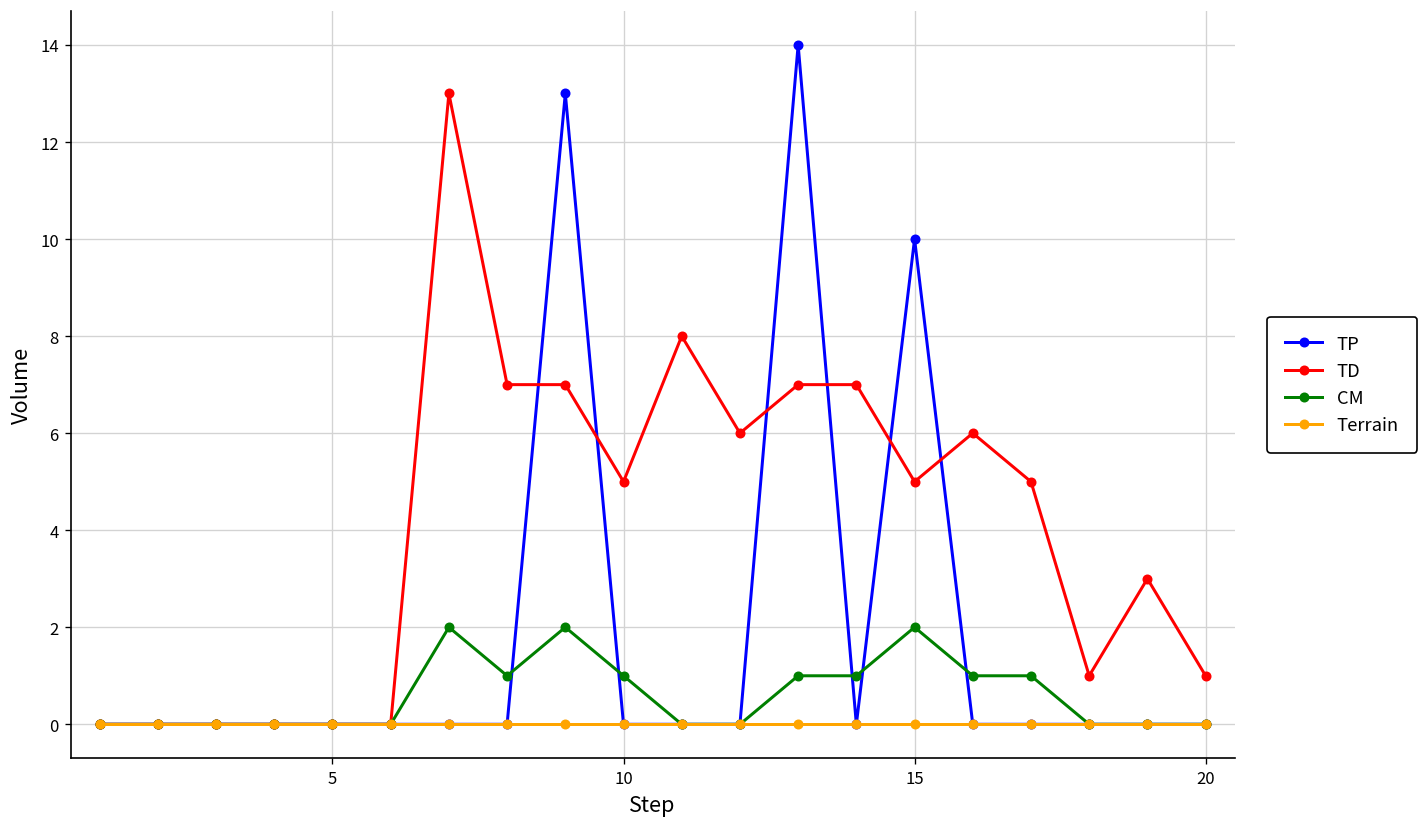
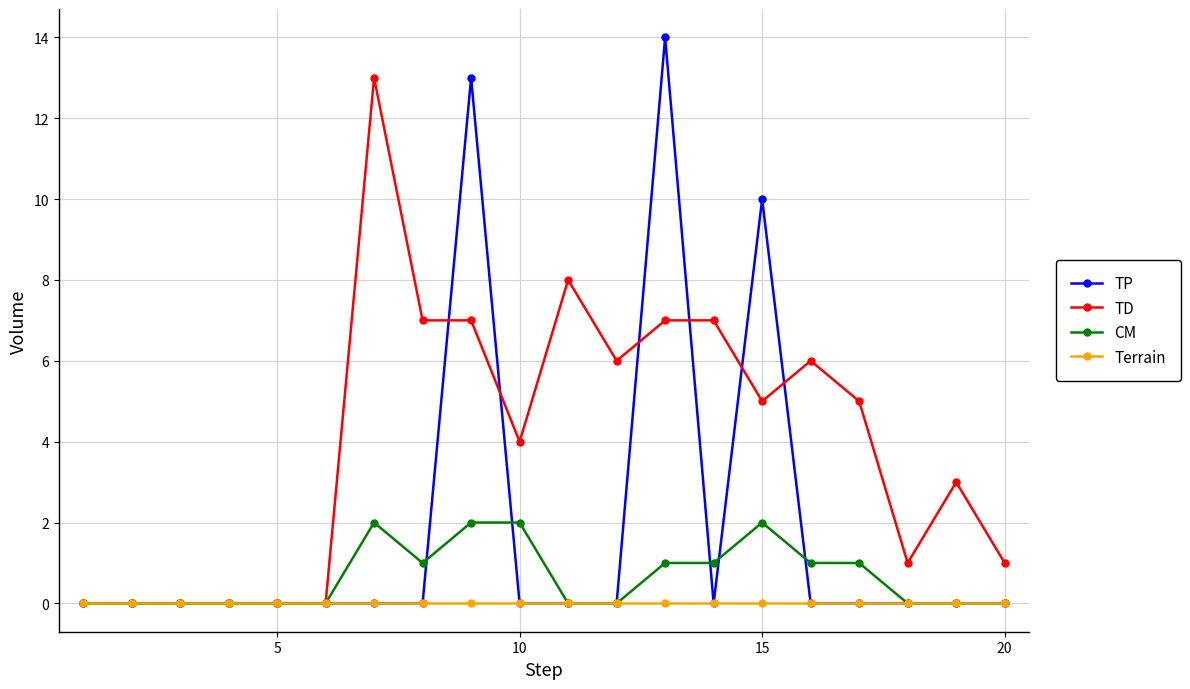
TD, 10: 5 -> 4
CM, 10: 1 -> 2
